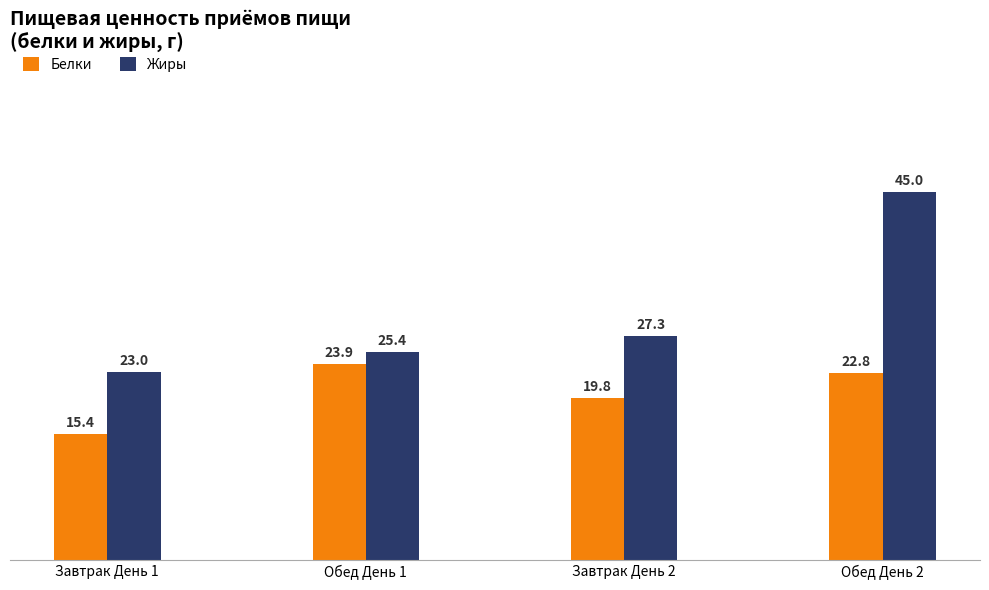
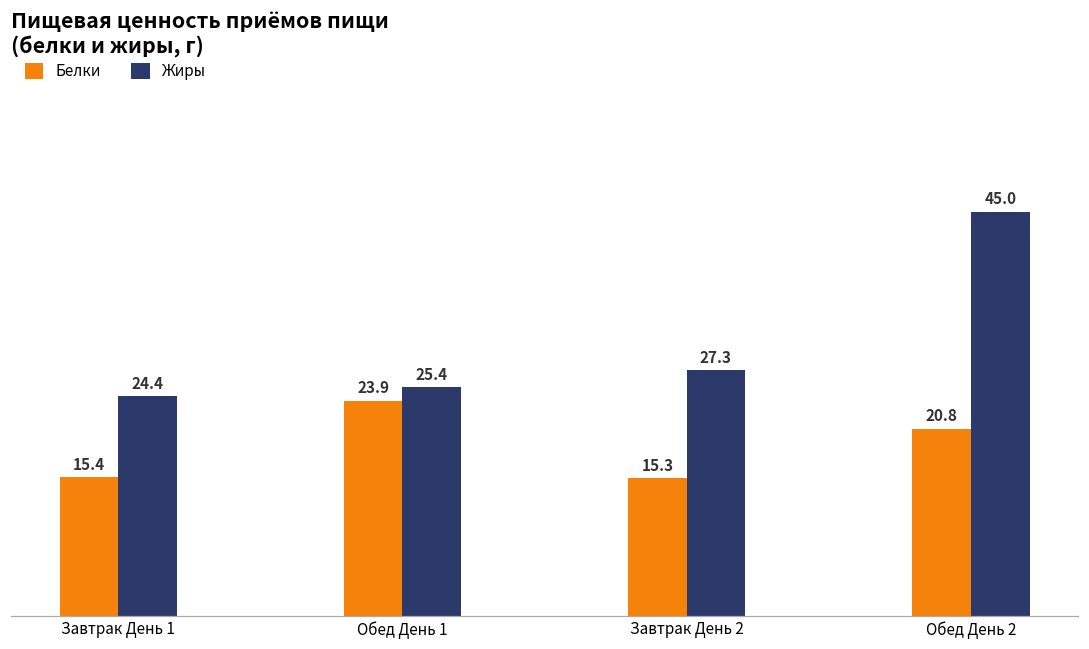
Жиры, Завтрак День 1: 23.0 -> 24.4
Белки, Завтрак День 2: 19.8 -> 15.3
Белки, Обед День 2: 22.8 -> 20.8
